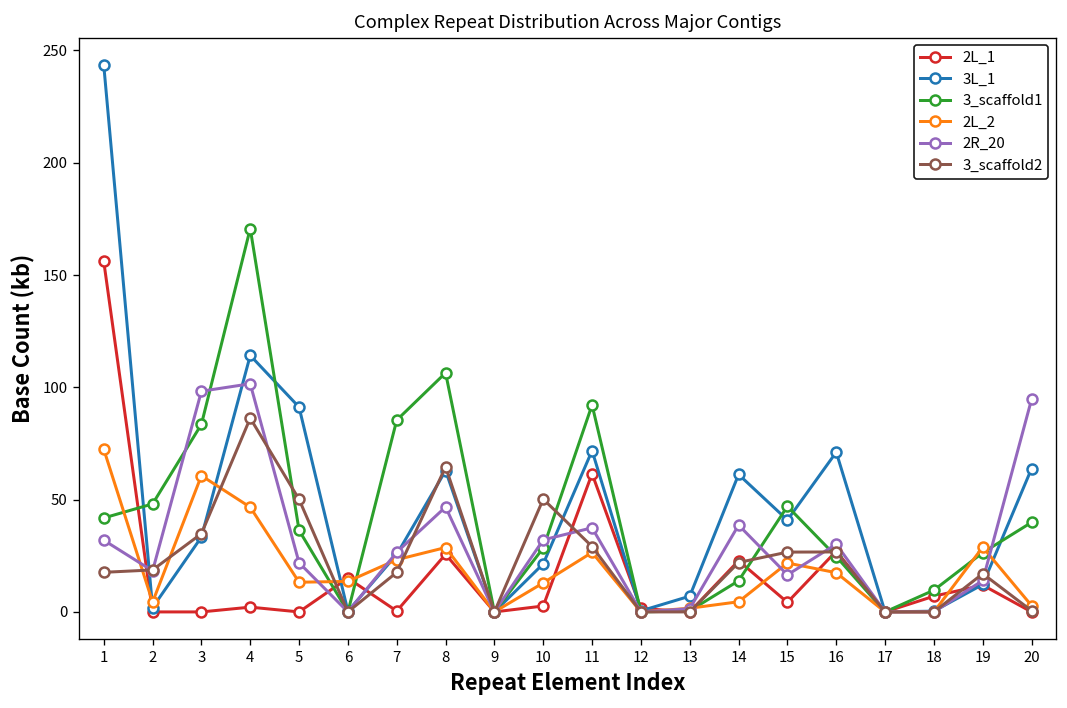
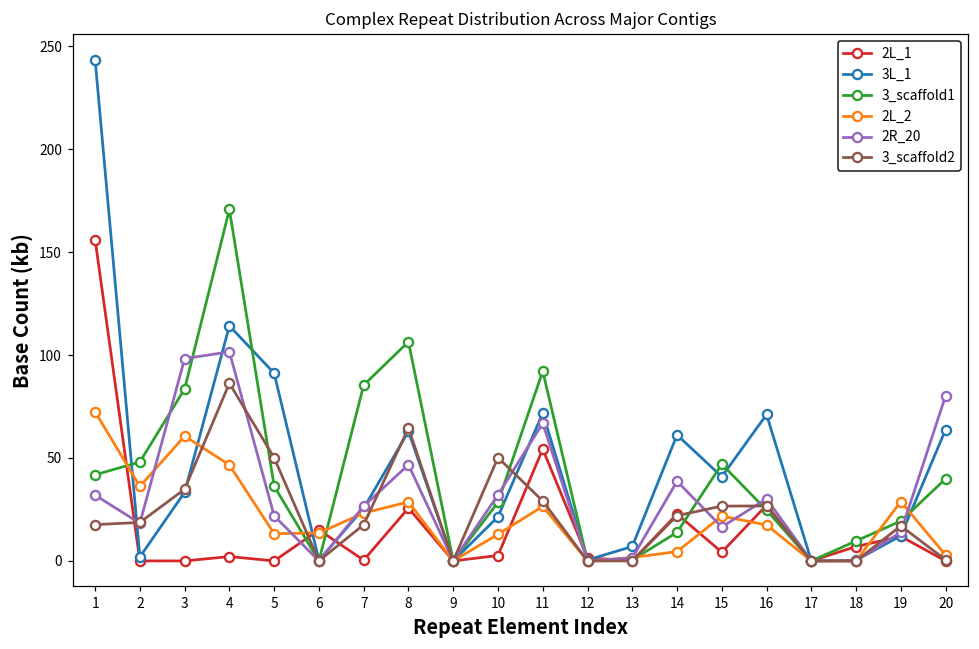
2L_2, 2: 4 -> 36
2L_1, 11: 62 -> 54
2R_20, 11: 37 -> 67
3_scaffold1, 19: 26 -> 19
2R_20, 20: 95 -> 80
